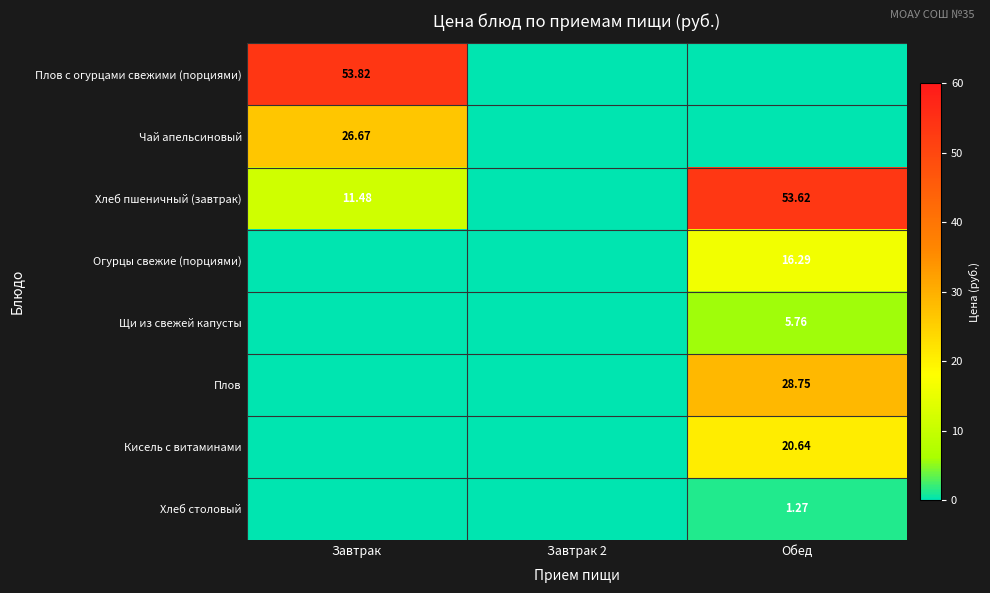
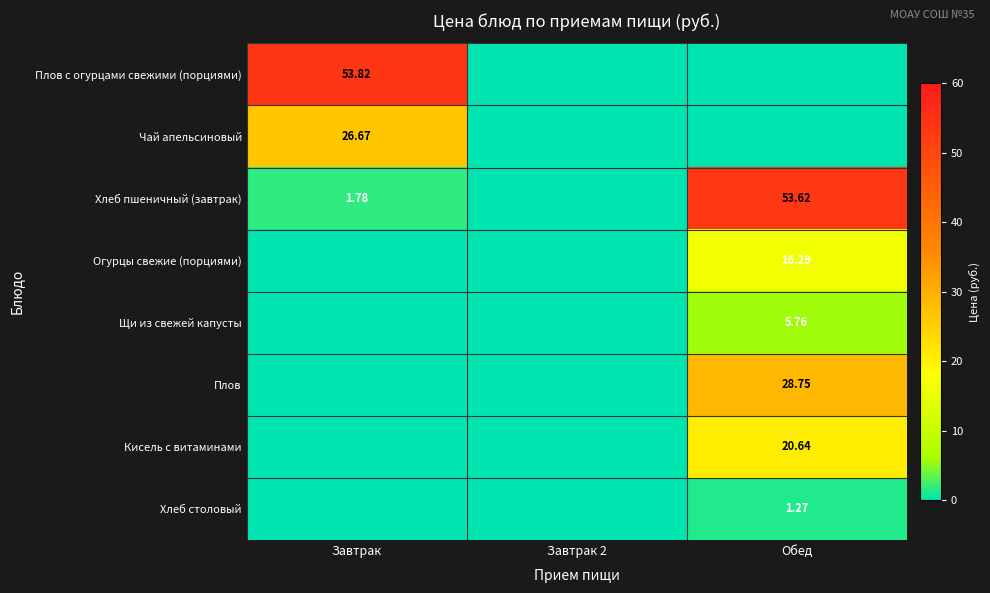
Хлеб пшеничный (завтрак), Завтрак: 11.48 -> 1.78
